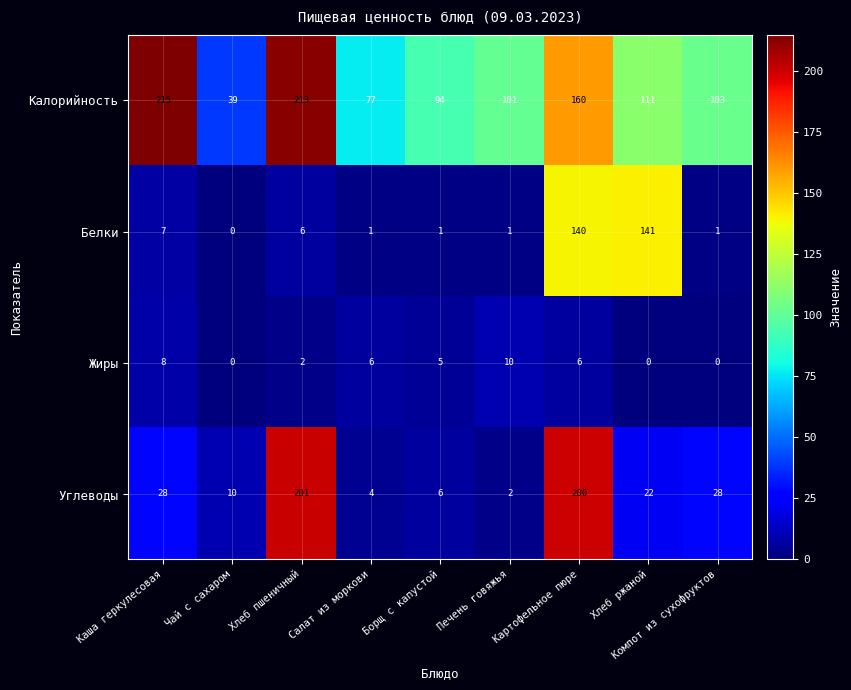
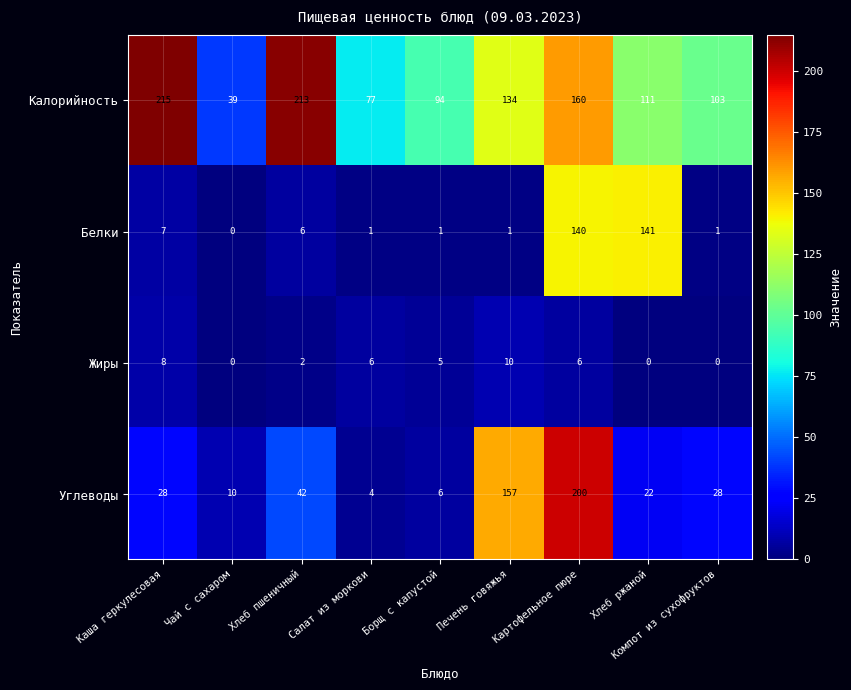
Калорийность, Печень говяжья: 101 -> 134
Углеводы, Хлеб пшеничный: 201 -> 42
Углеводы, Печень говяжья: 2 -> 157
